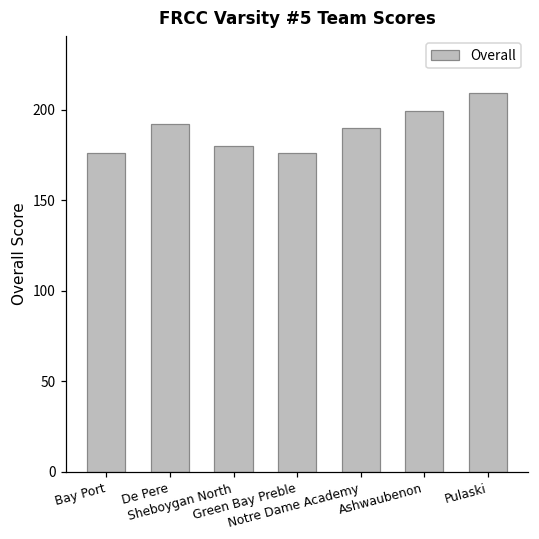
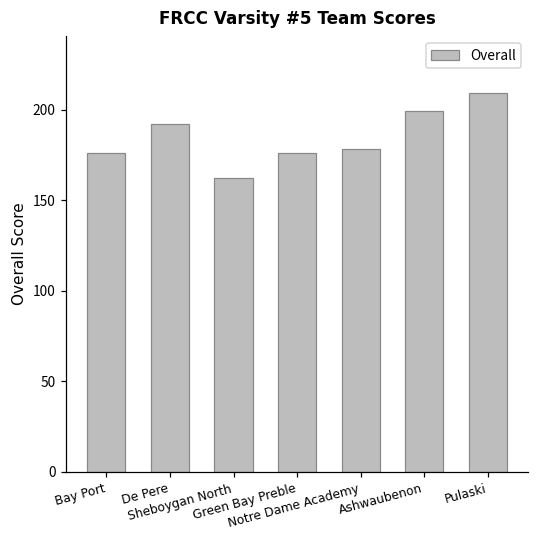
Sheboygan North: 180 -> 162
Notre Dame Academy: 190 -> 178
